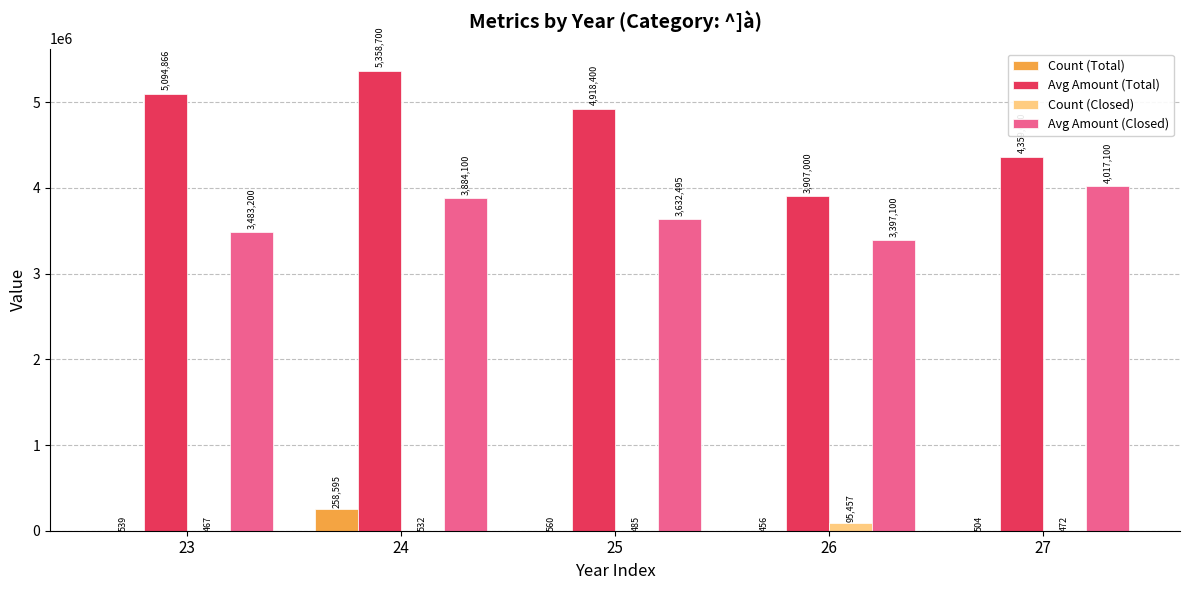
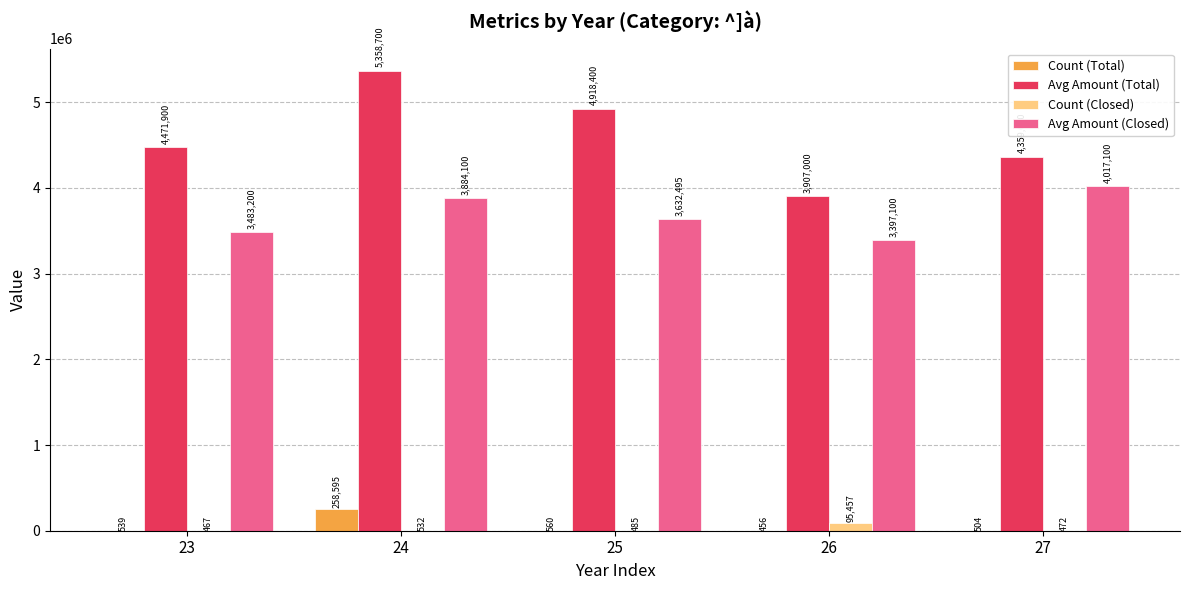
Avg Amount (Total), 23: 5,094,866 -> 4,471,900
